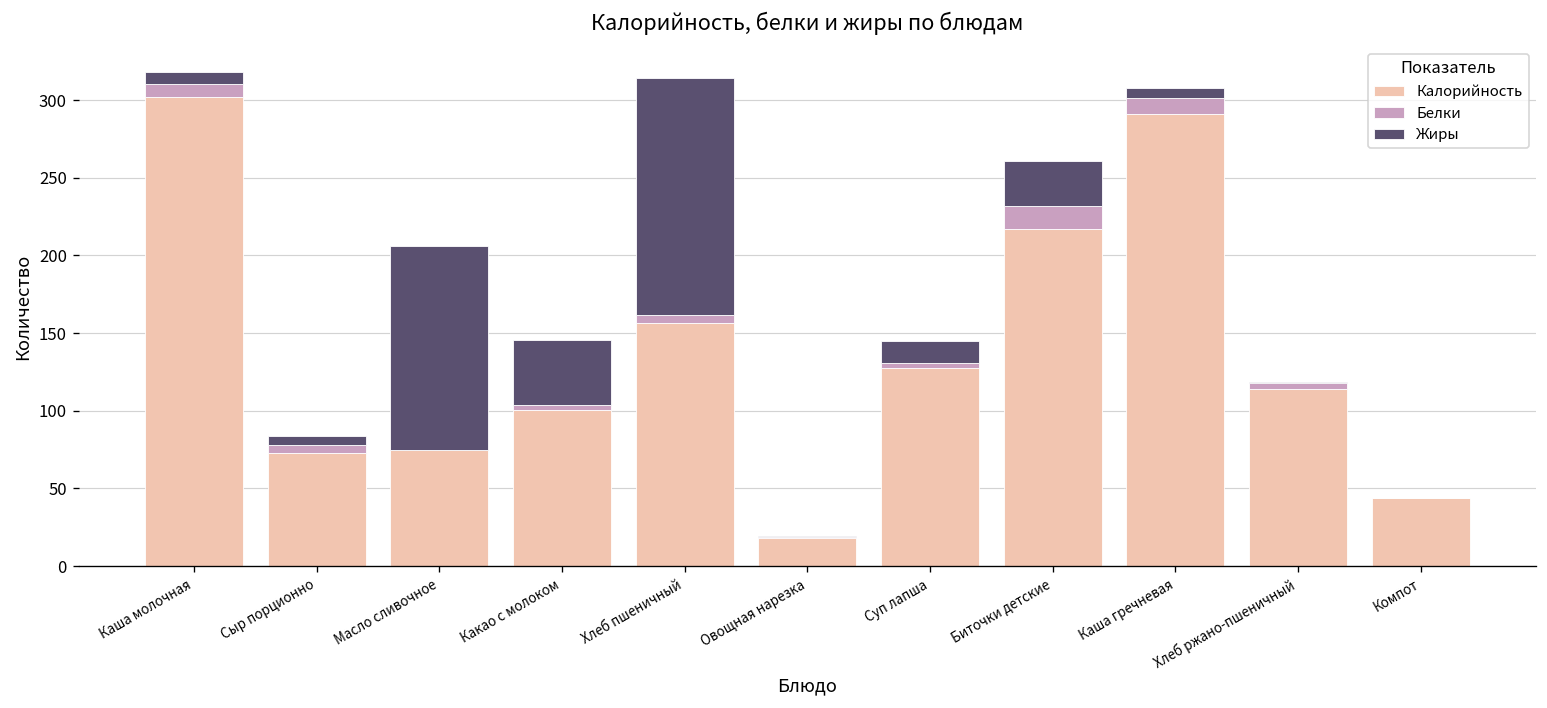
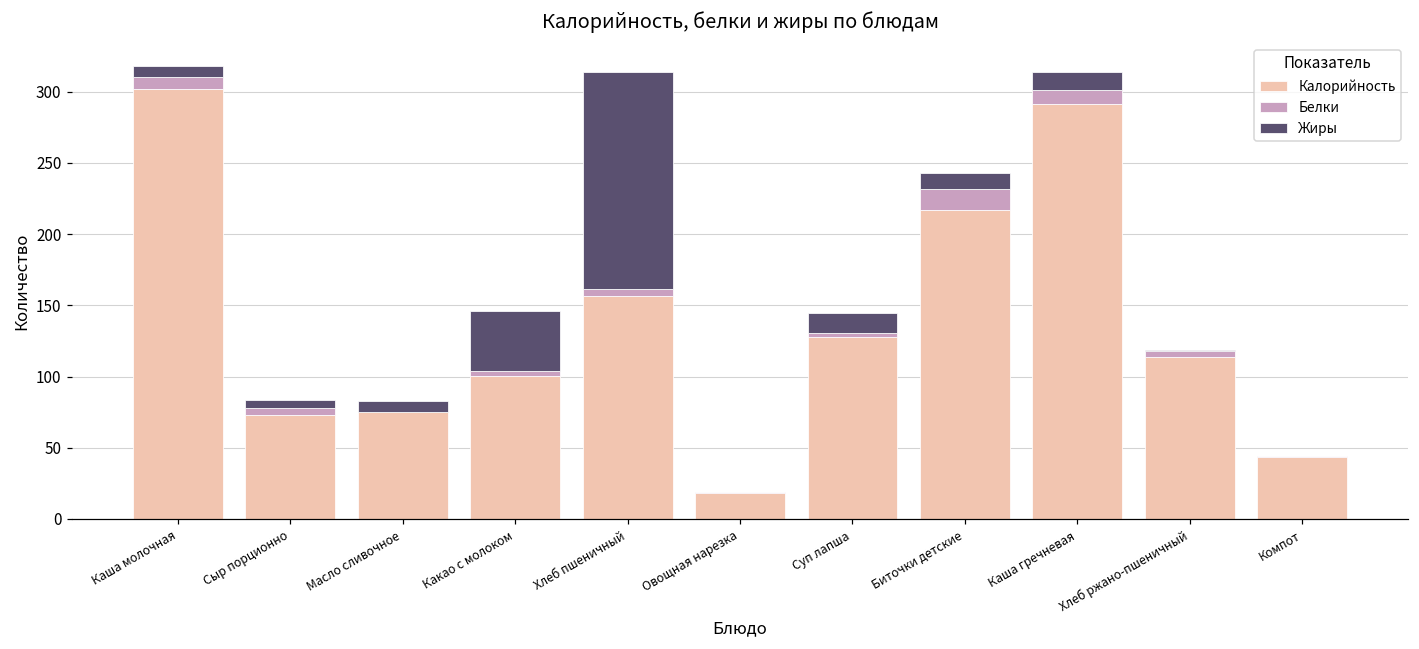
Жиры, Масло сливочное: 131 -> 8
Жиры, Биточки детские: 29 -> 11
Жиры, Каша гречневая: 6 -> 13
